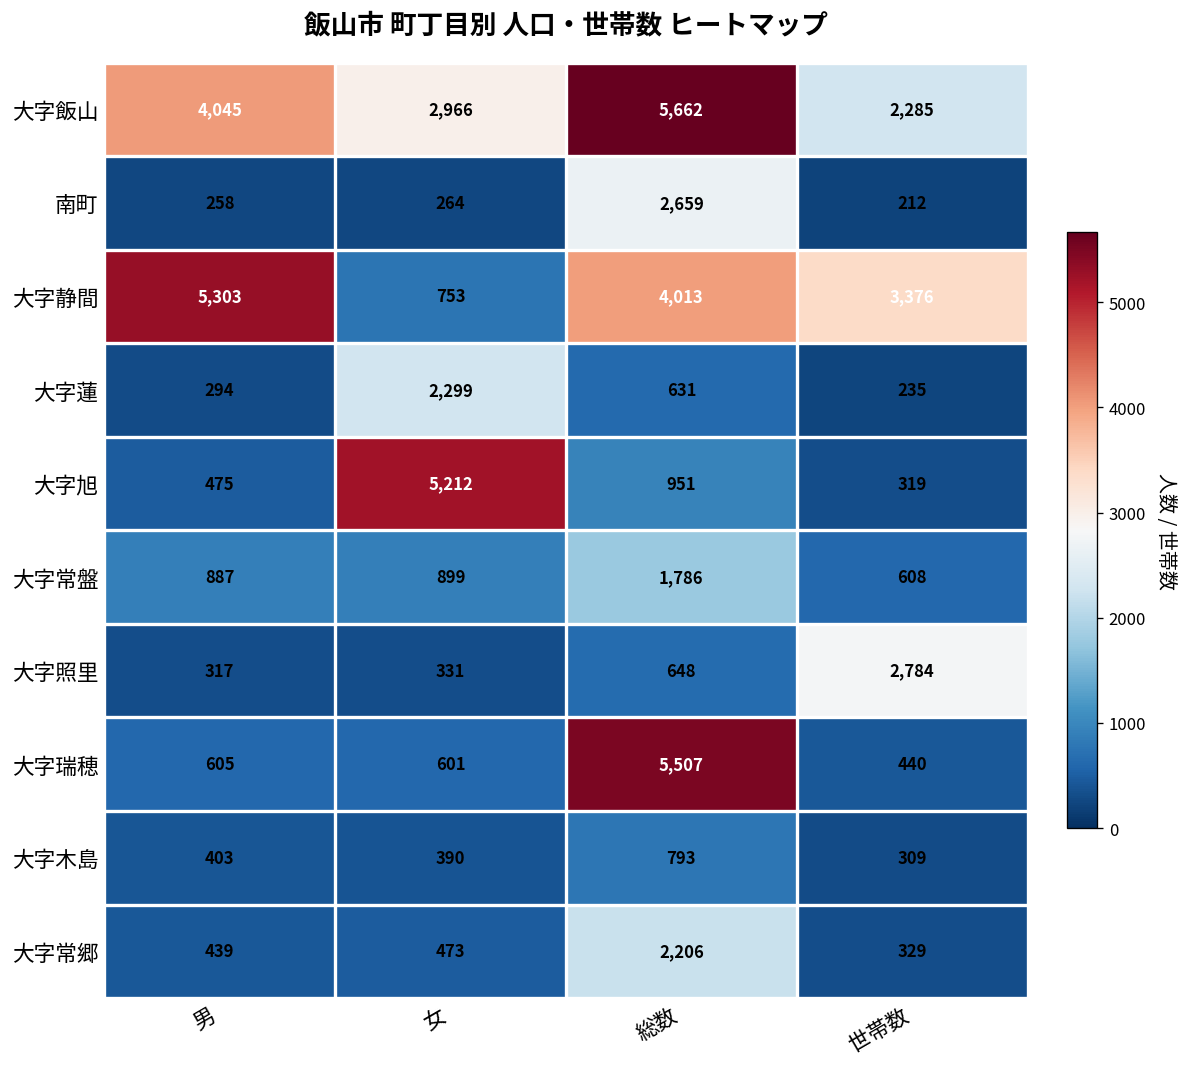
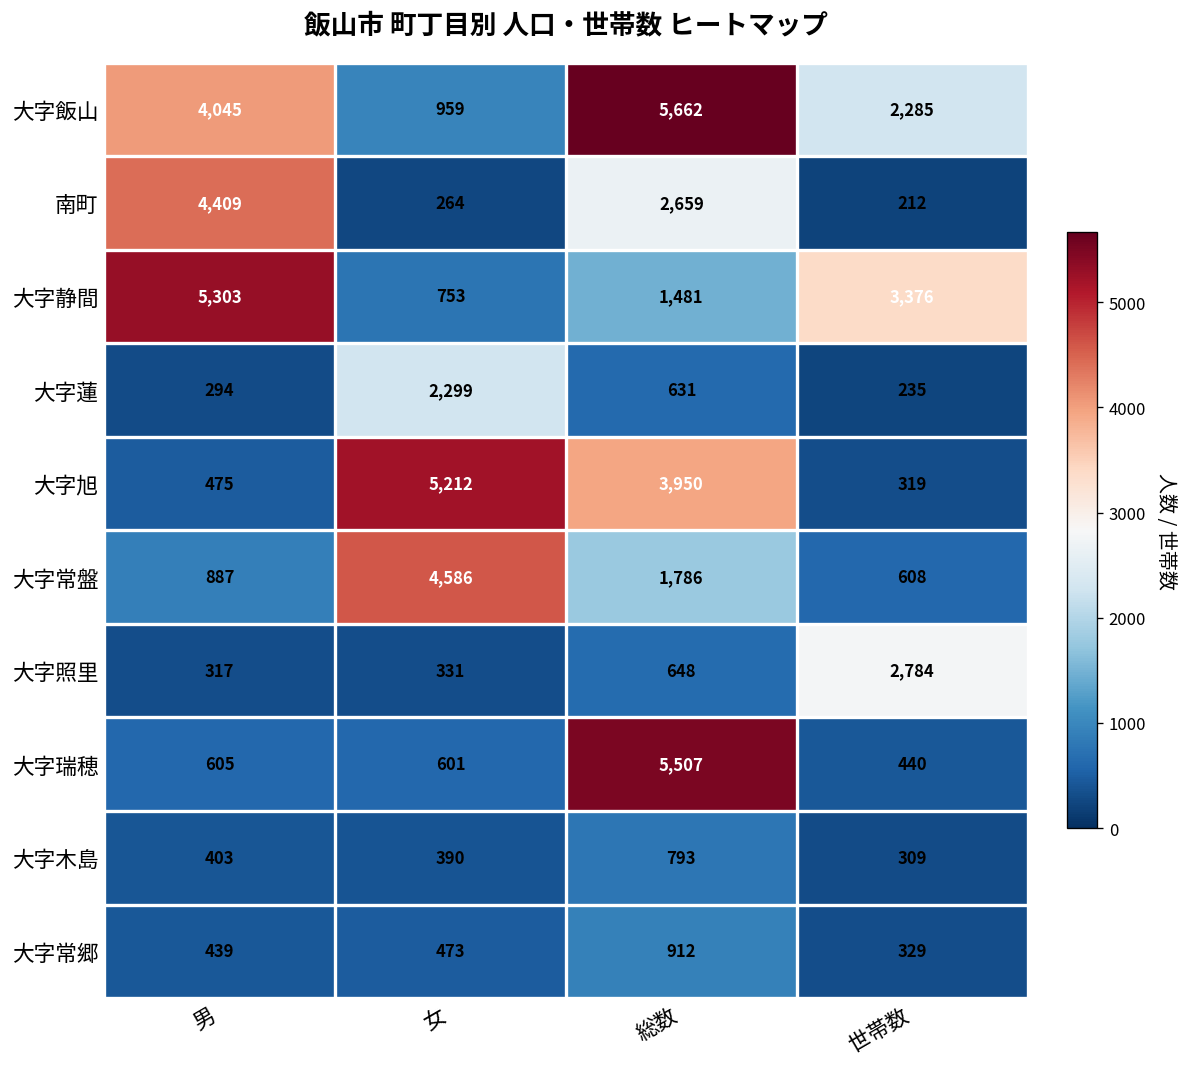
大字飯山, 女: 2,966 -> 959
南町, 男: 258 -> 4,409
大字静間, 総数: 4,013 -> 1,481
大字旭, 総数: 951 -> 3,950
大字常盤, 女: 899 -> 4,586
大字常郷, 総数: 2,206 -> 912
